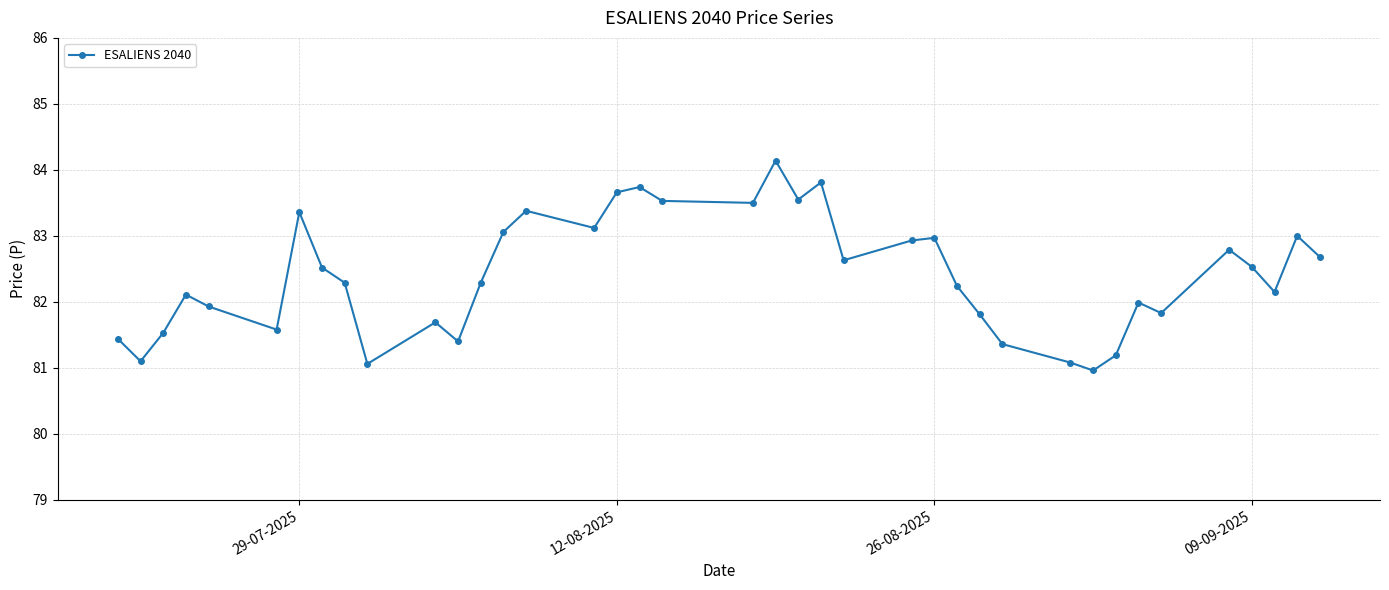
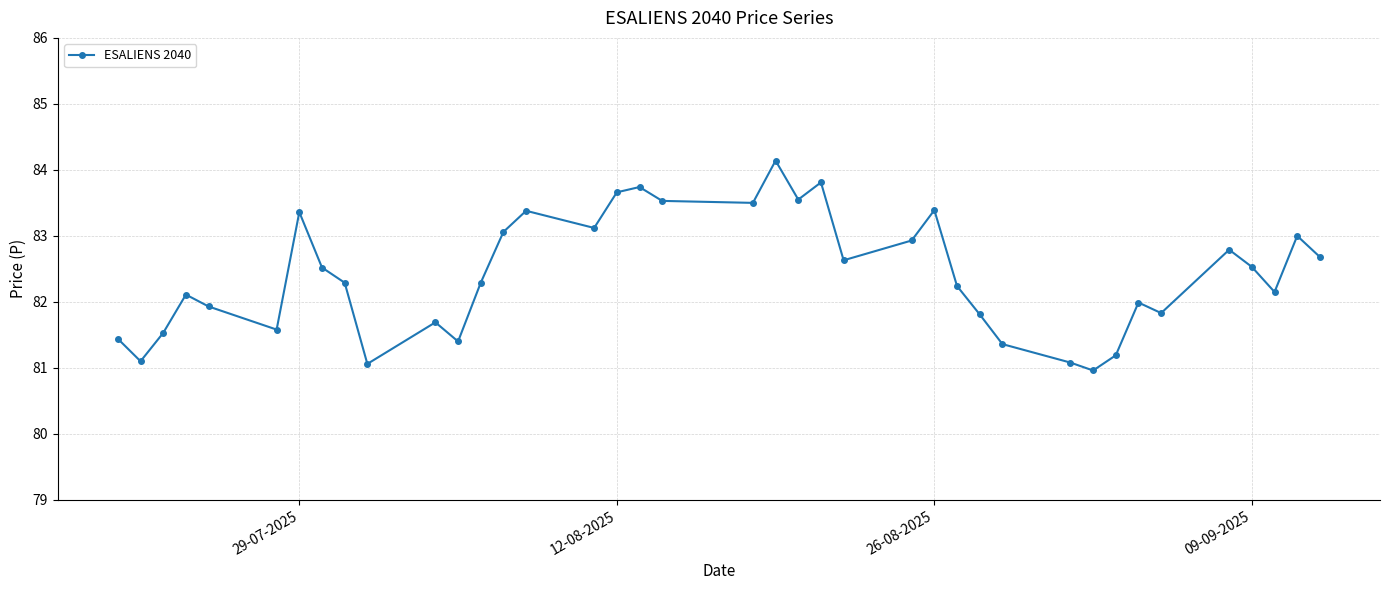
26-08-2025: 83.0 -> 83.4
